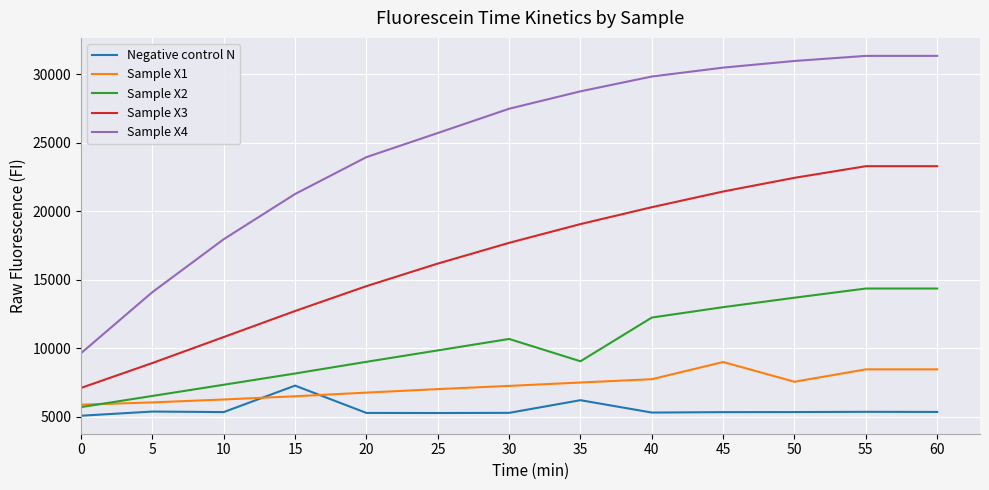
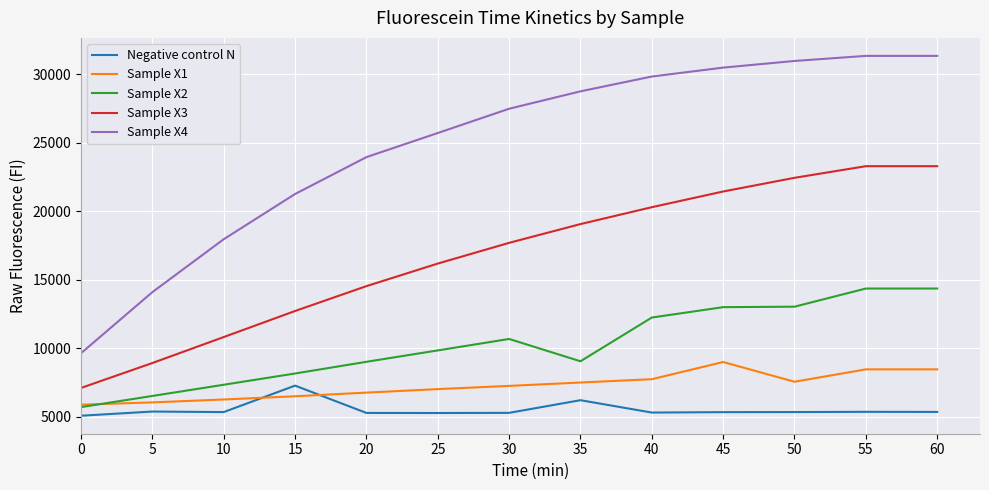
Sample X2, 50: 13700 -> 13000
